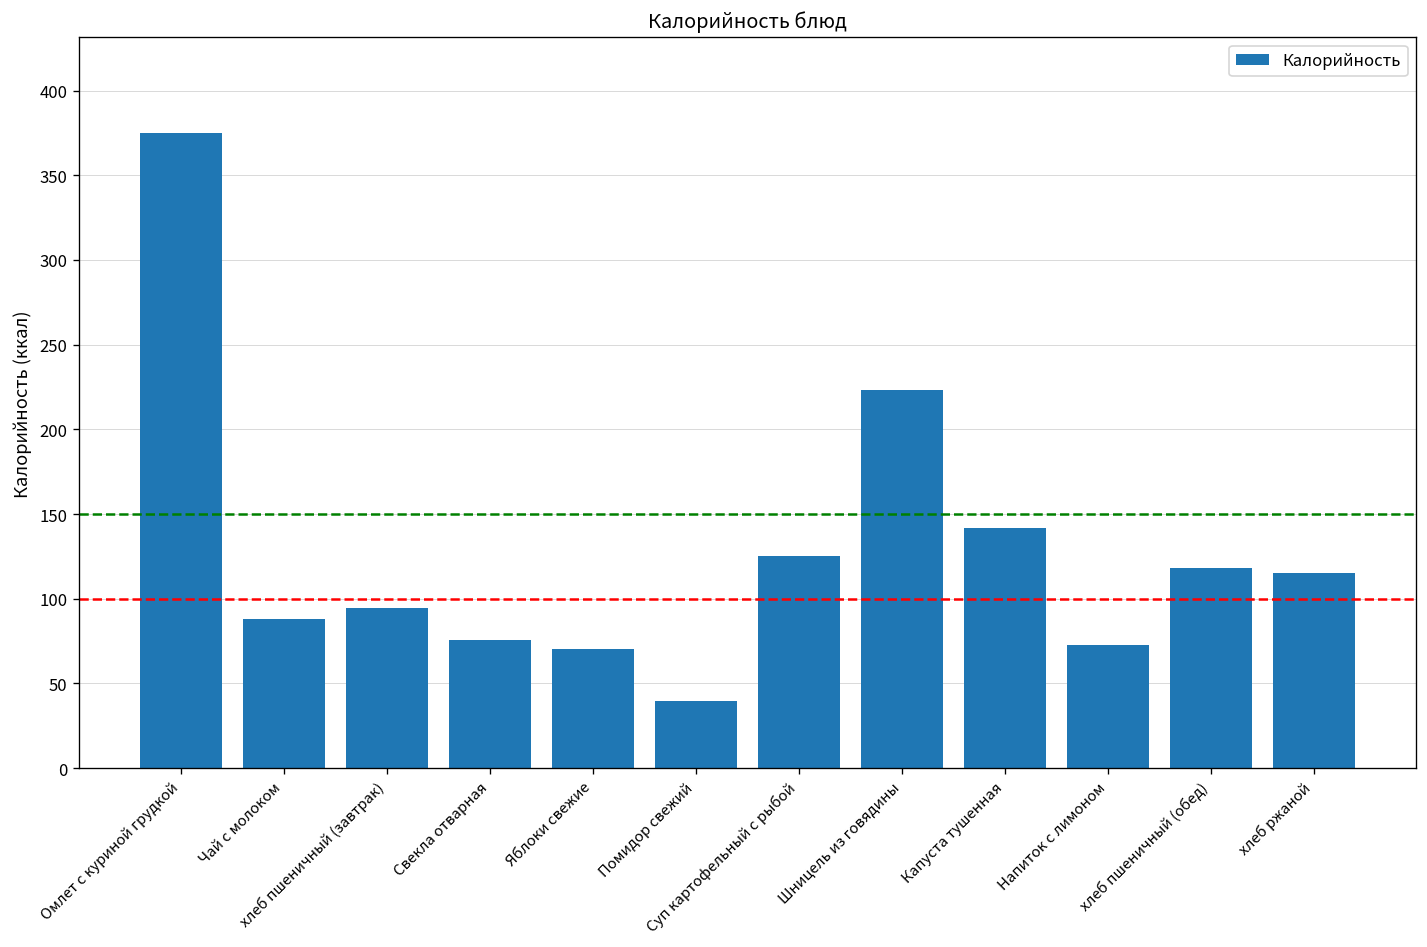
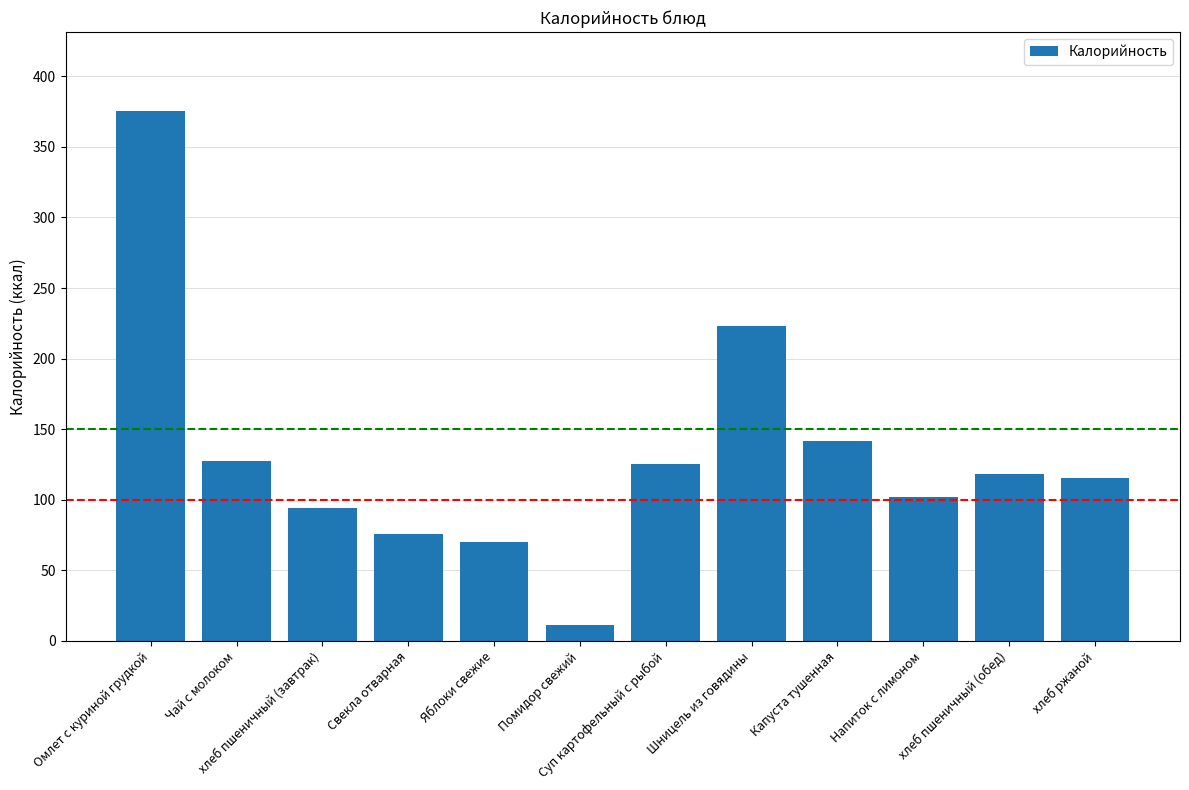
Чай с молоком: 88 -> 128
Помидор свежий: 40 -> 11
Напиток с лимоном: 73 -> 102
